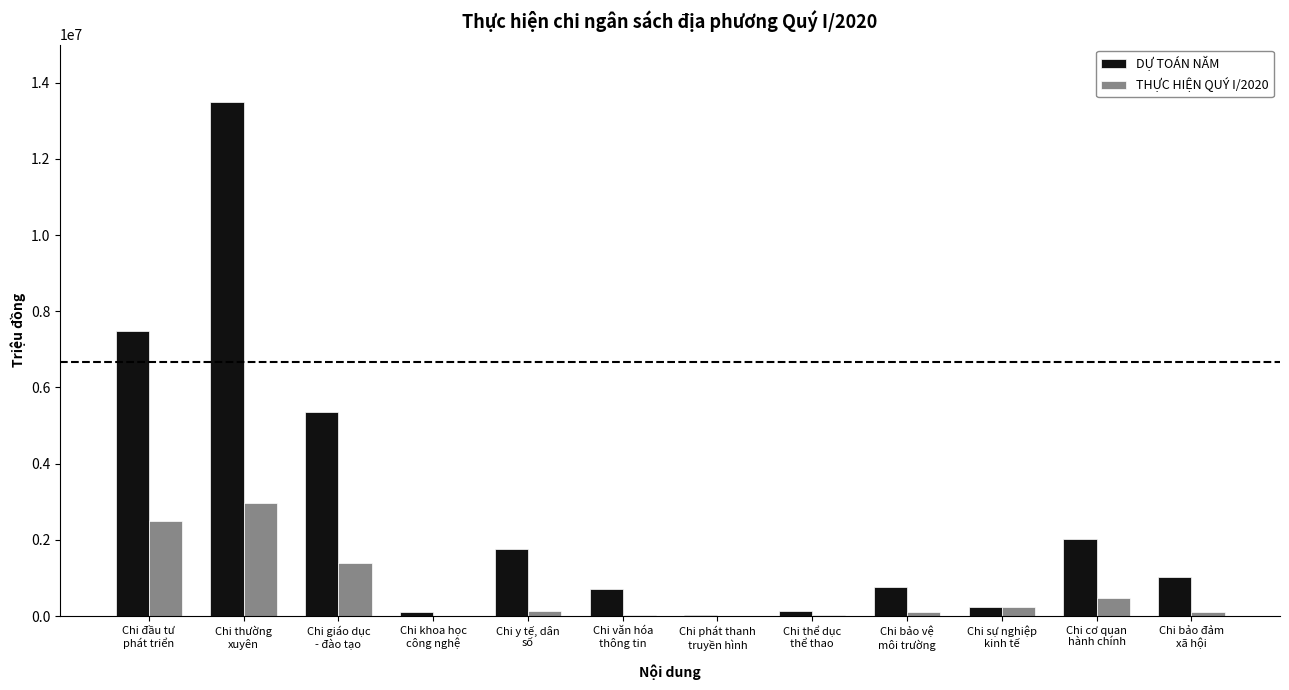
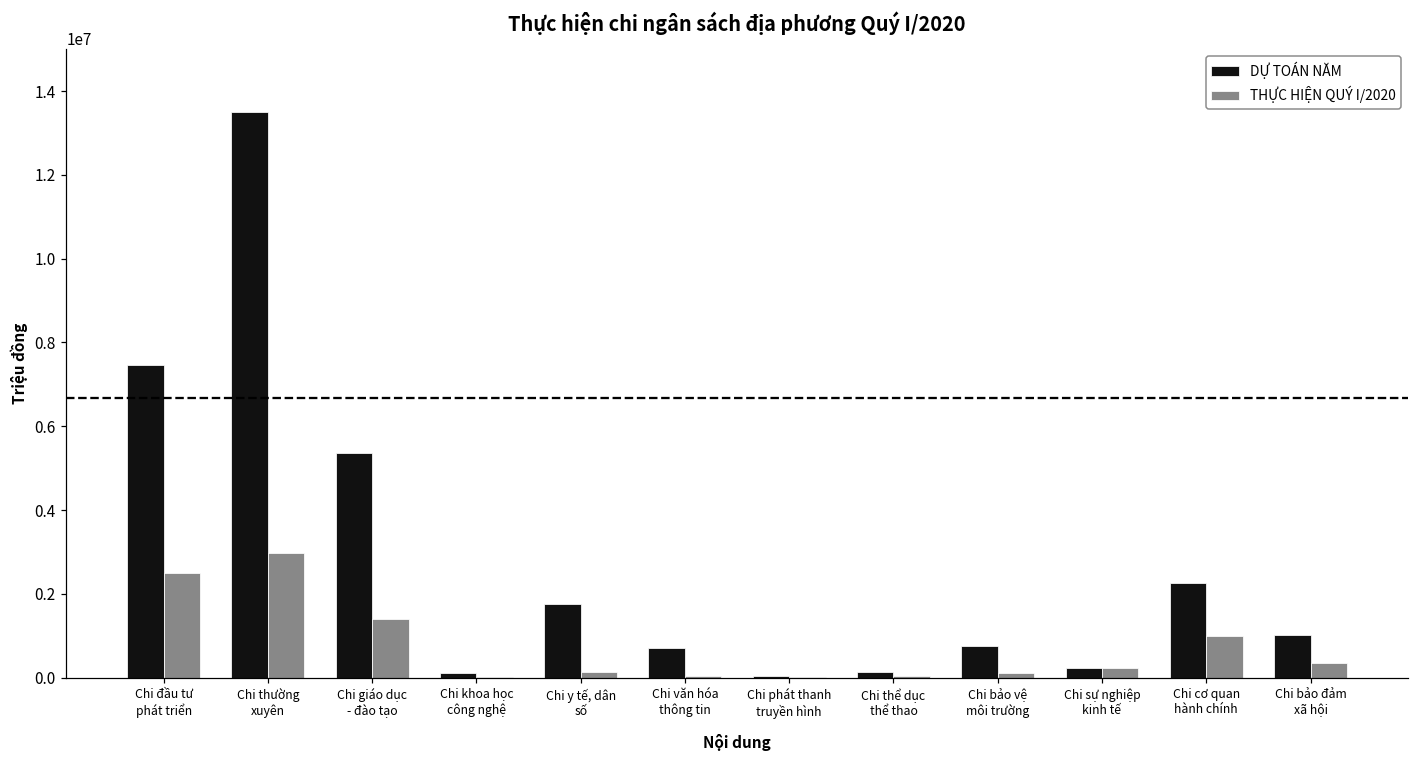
DỰ TOÁN NĂM, Chi cơ quan hành chính: 2000000 -> 2300000
THỰC HIỆN QUÝ I/2020, Chi cơ quan hành chính: 500000 -> 1000000
THỰC HIỆN QUÝ I/2020, Chi bảo đảm xã hội: 100000 -> 400000
